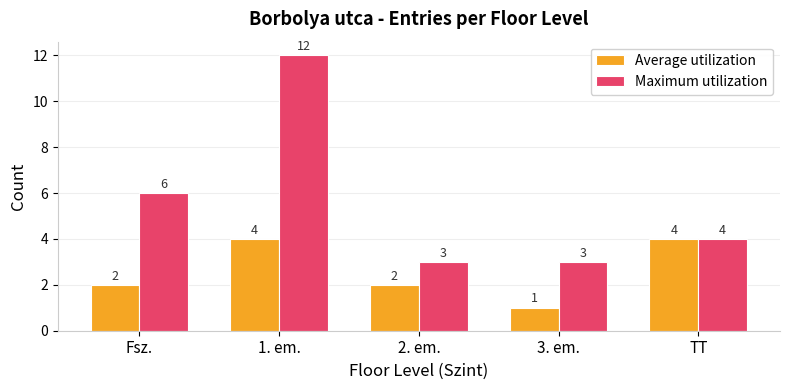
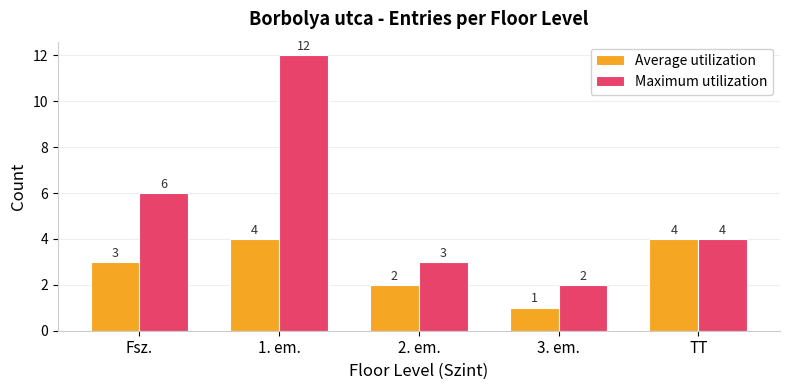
Average utilization, Fsz.: 2 -> 3
Maximum utilization, 3. em.: 3 -> 2
